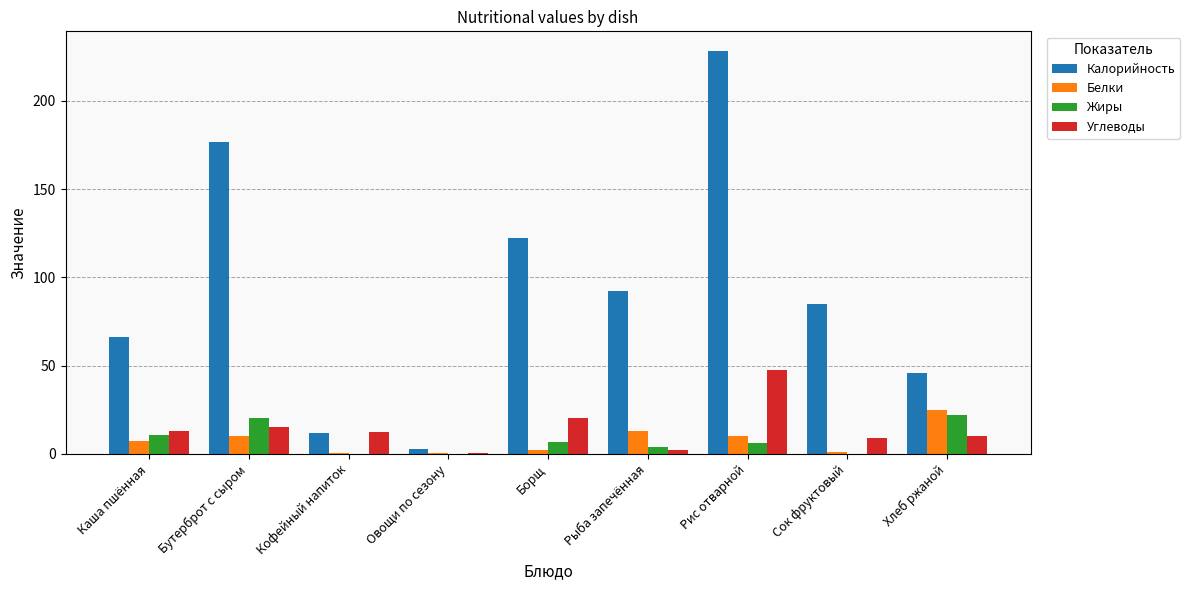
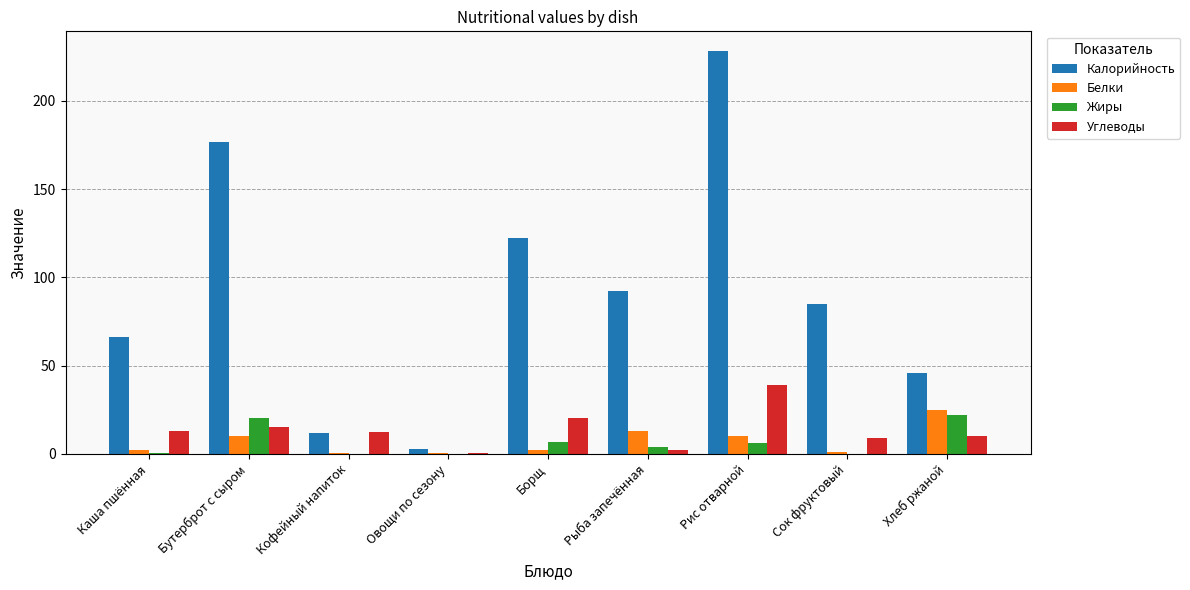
Белки, Каша пшённая: 7 -> 2
Жиры, Каша пшённая: 10 -> 1
Углеводы, Рис отварной: 47 -> 39
